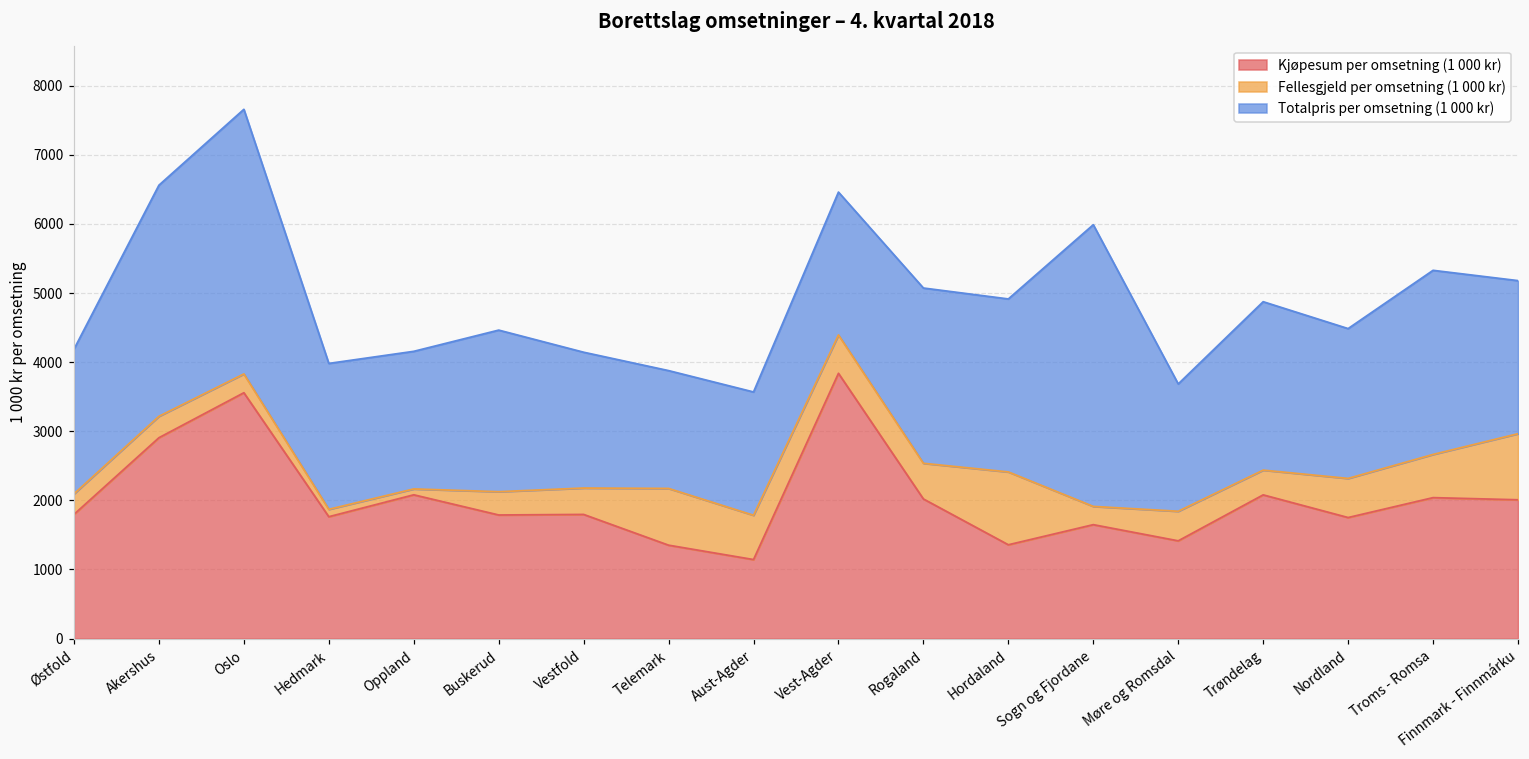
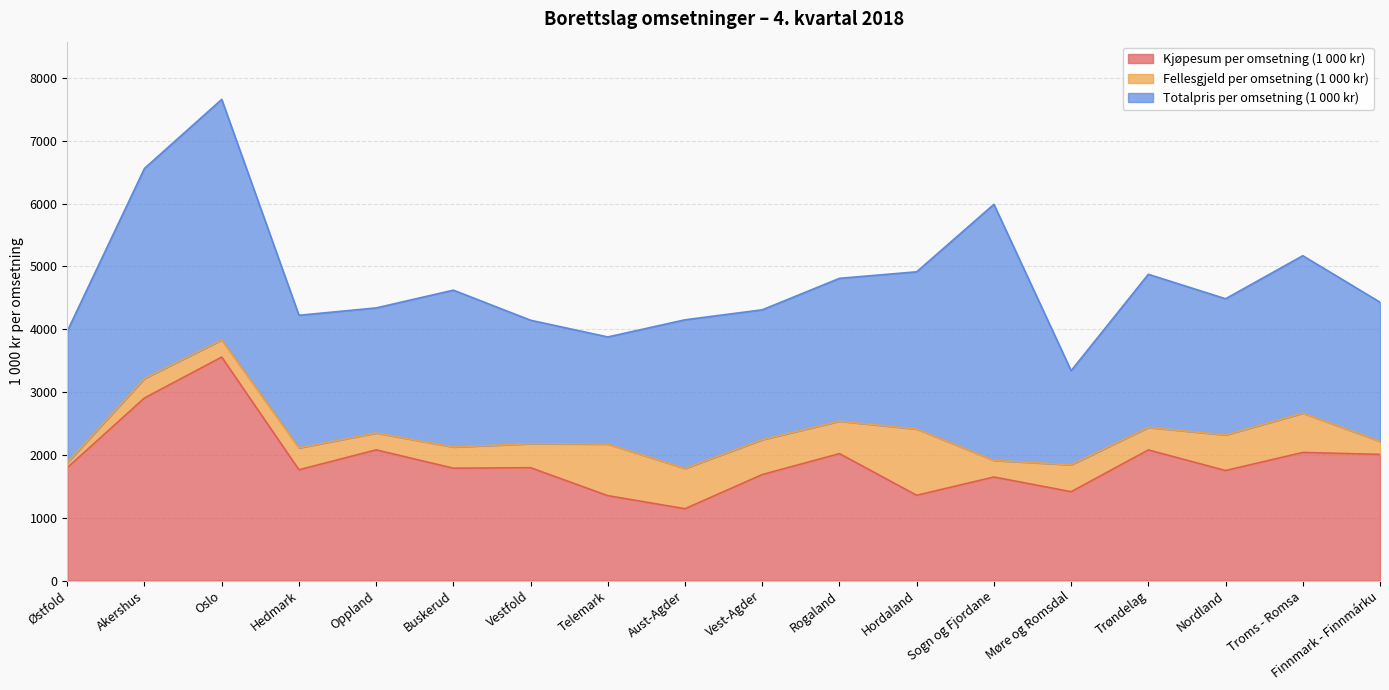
Fellesgjeld per omsetning (1 000 kr), Østfold: 300 -> 100
Fellesgjeld per omsetning (1 000 kr), Hedmark: 100 -> 300
Fellesgjeld per omsetning (1 000 kr), Oppland: 100 -> 300
Totalpris per omsetning (1 000 kr), Buskerud: 2300 -> 2500
Totalpris per omsetning (1 000 kr), Aust-Agder: 1800 -> 2400
Kjøpesum per omsetning (1 000 kr), Vest-Agder: 3800 -> 1700
Totalpris per omsetning (1 000 kr), Rogaland: 2500 -> 2300
Totalpris per omsetning (1 000 kr), Møre og Romsdal: 1800 -> 1500
Totalpris per omsetning (1 000 kr), Troms - Romsa: 2700 -> 2500
Fellesgjeld per omsetning (1 000 kr), Finnmark - Finnmárku: 1000 -> 200
